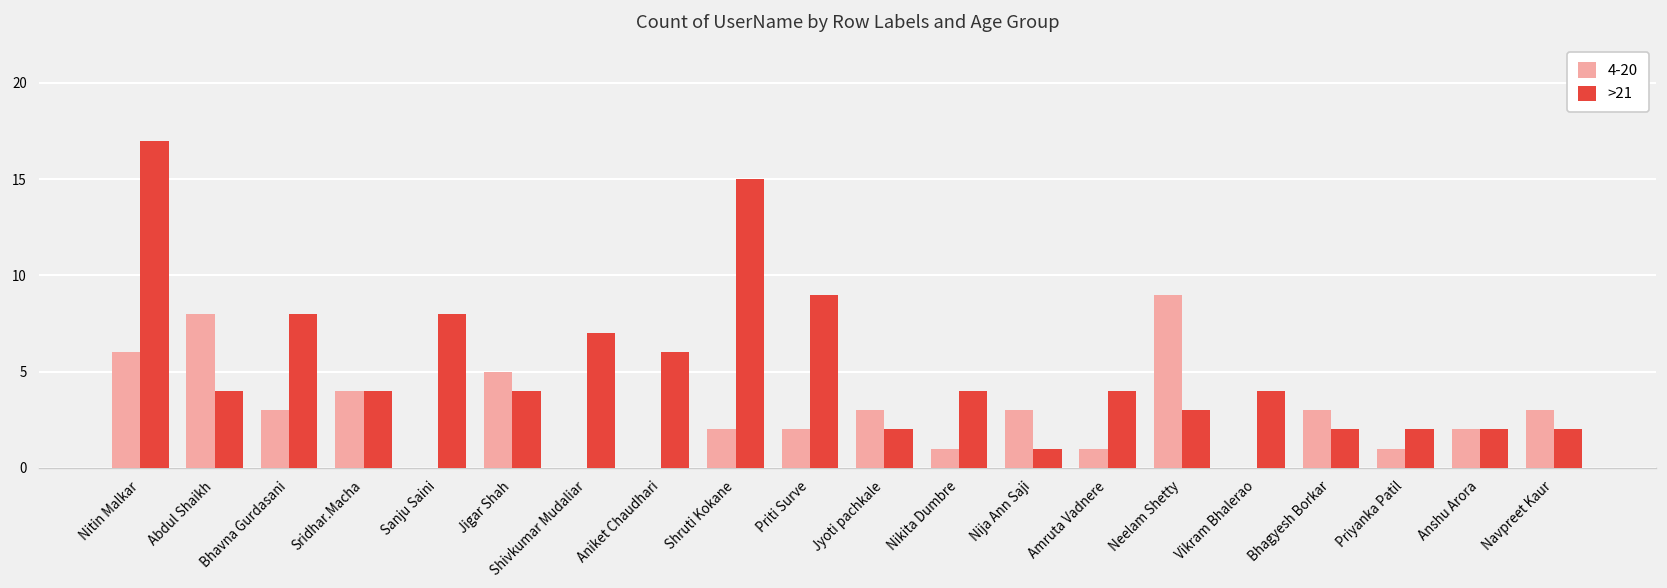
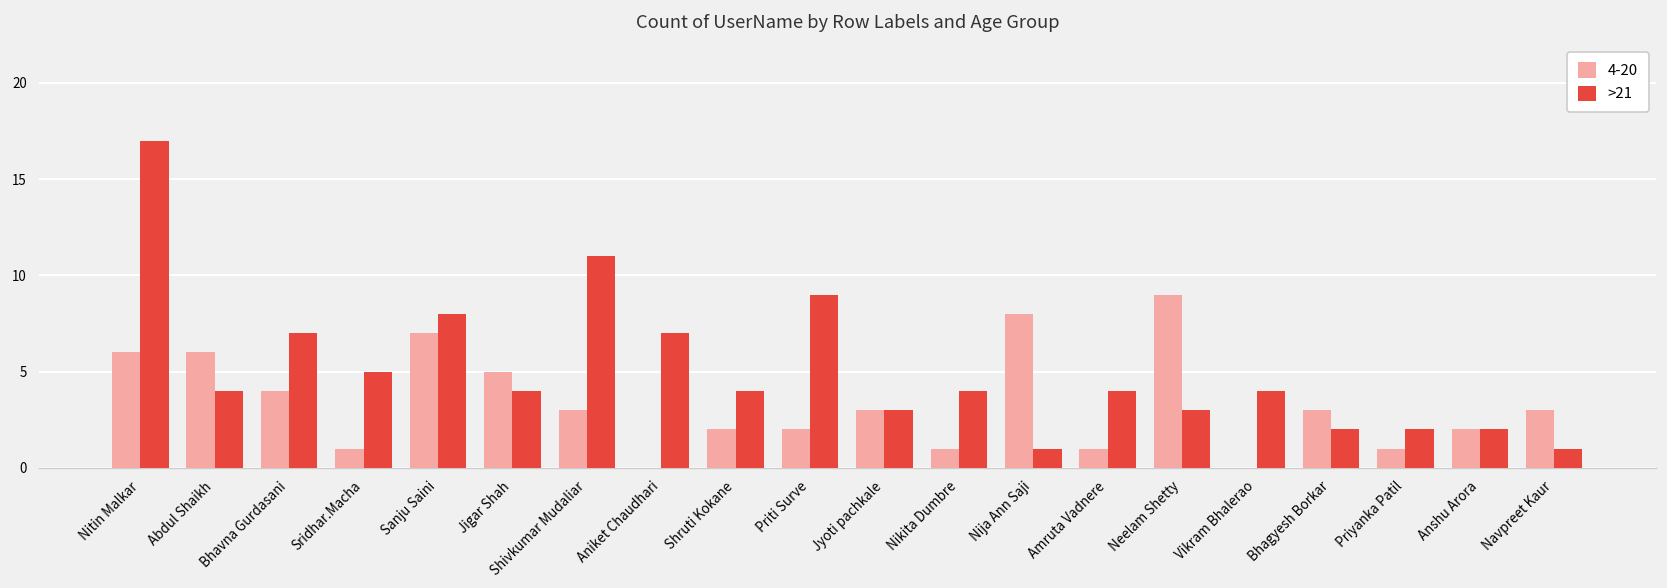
4-20, Abdul Shaikh: 8 -> 6
4-20, Bhavna Gurdasani: 3 -> 4
>21, Bhavna Gurdasani: 8 -> 7
4-20, Sridhar.Macha: 4 -> 1
>21, Sridhar.Macha: 4 -> 5
4-20, Sanju Saini: 0 -> 7
4-20, Shivkumar Mudaliar: 0 -> 3
>21, Shivkumar Mudaliar: 7 -> 11
>21, Aniket Chaudhari: 6 -> 7
>21, Shruti Kokane: 15 -> 4
>21, Jyoti pachkale: 2 -> 3
4-20, Nija Ann Saji: 3 -> 8
>21, Navpreet Kaur: 2 -> 1
